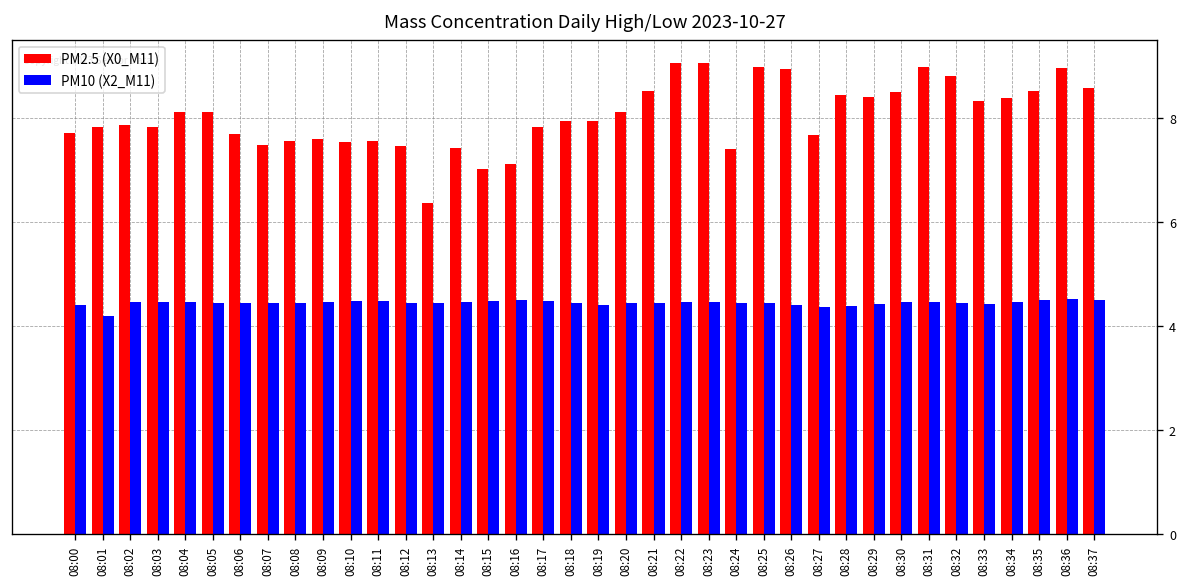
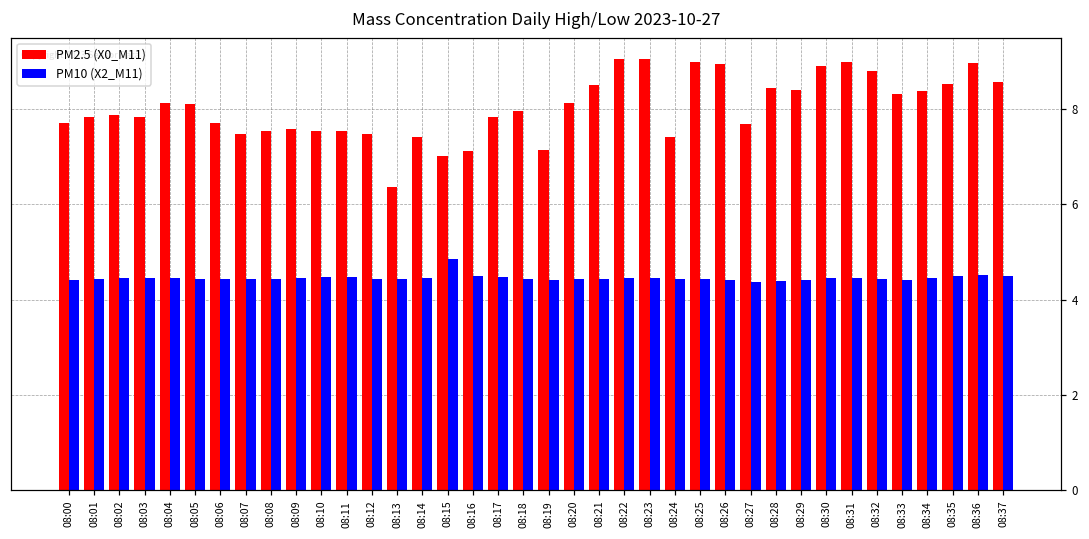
PM10 (X2_M11), 08:01: 4.2 -> 4.4
PM10 (X2_M11), 08:15: 4.5 -> 4.9
PM2.5 (X0_M11), 08:19: 7.9 -> 7.1
PM2.5 (X0_M11), 08:30: 8.5 -> 8.9
